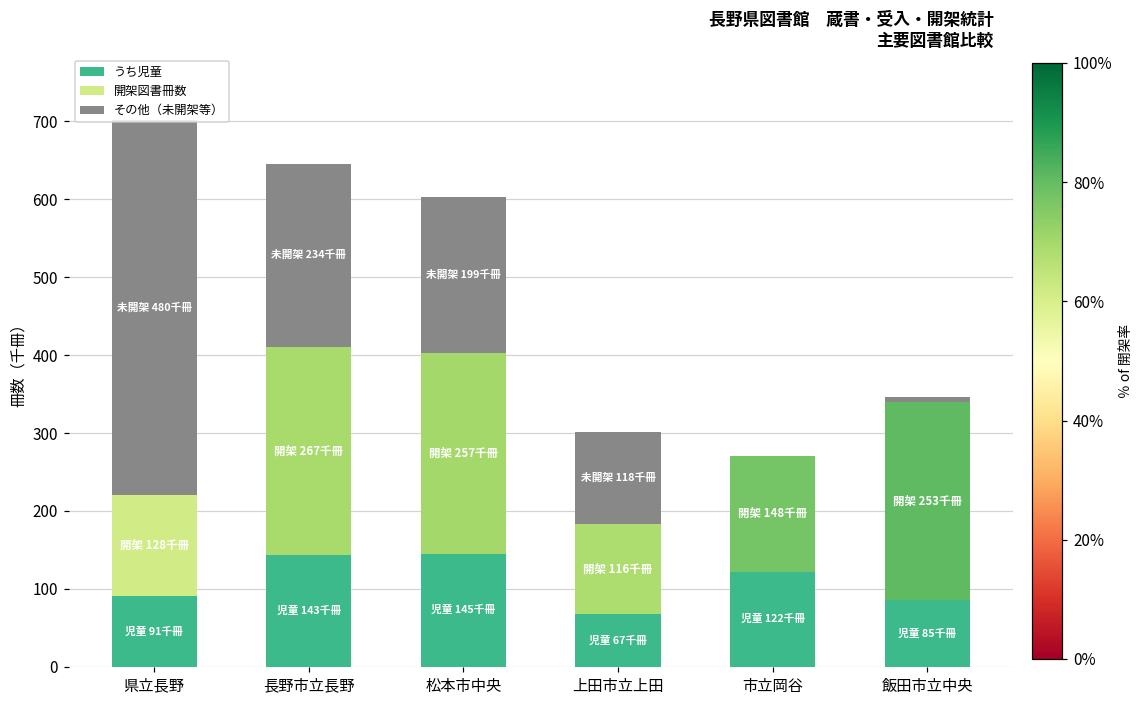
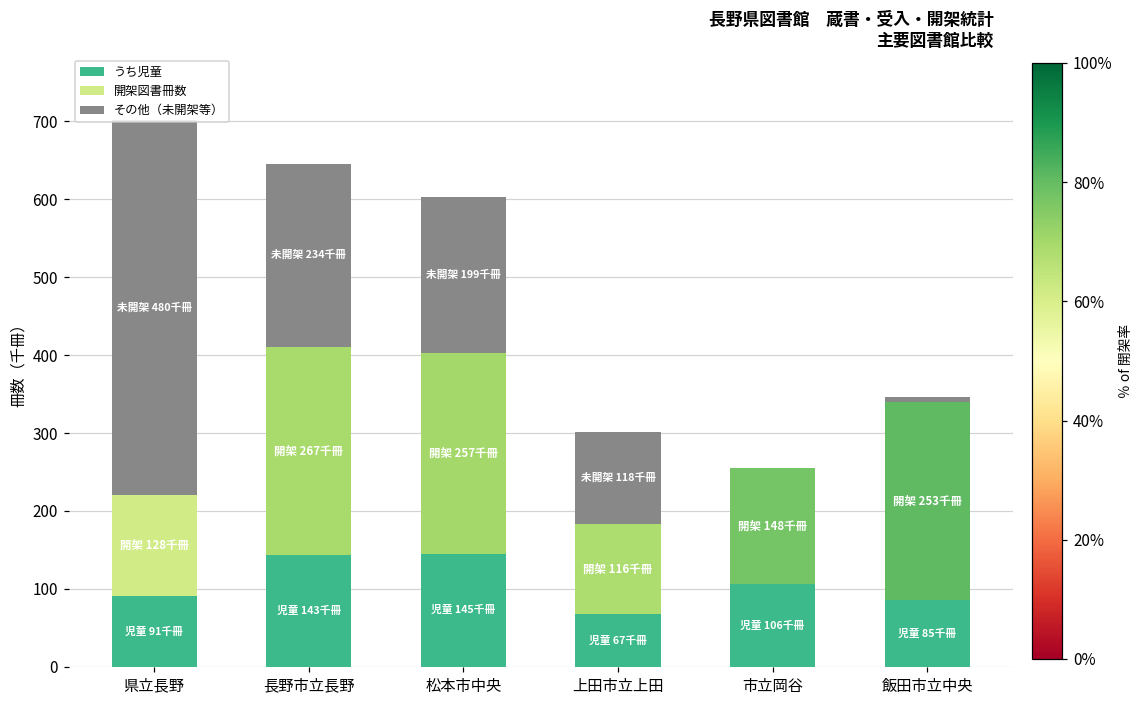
うち児童, 市立岡谷: 122 -> 106
